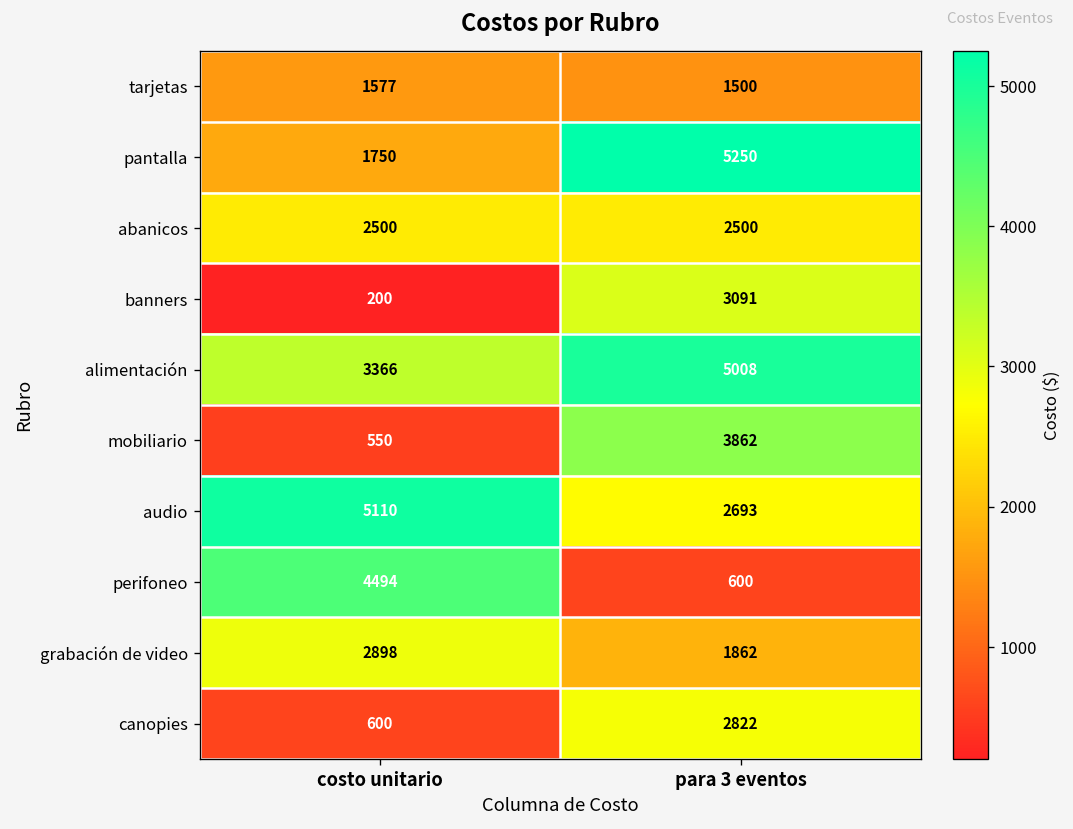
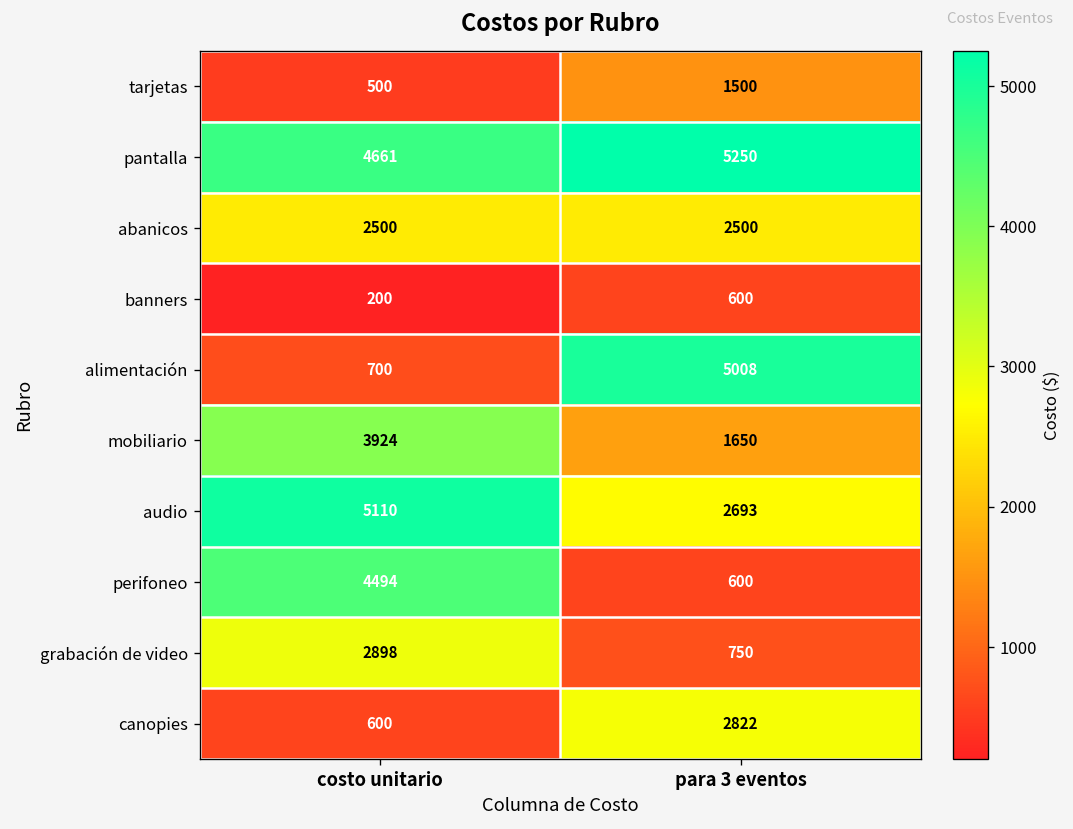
tarjetas, costo unitario: 1577 -> 500
pantalla, costo unitario: 1750 -> 4661
banners, para 3 eventos: 3091 -> 600
alimentación, costo unitario: 3366 -> 700
mobiliario, costo unitario: 550 -> 3924
mobiliario, para 3 eventos: 3862 -> 1650
grabación de video, para 3 eventos: 1862 -> 750
